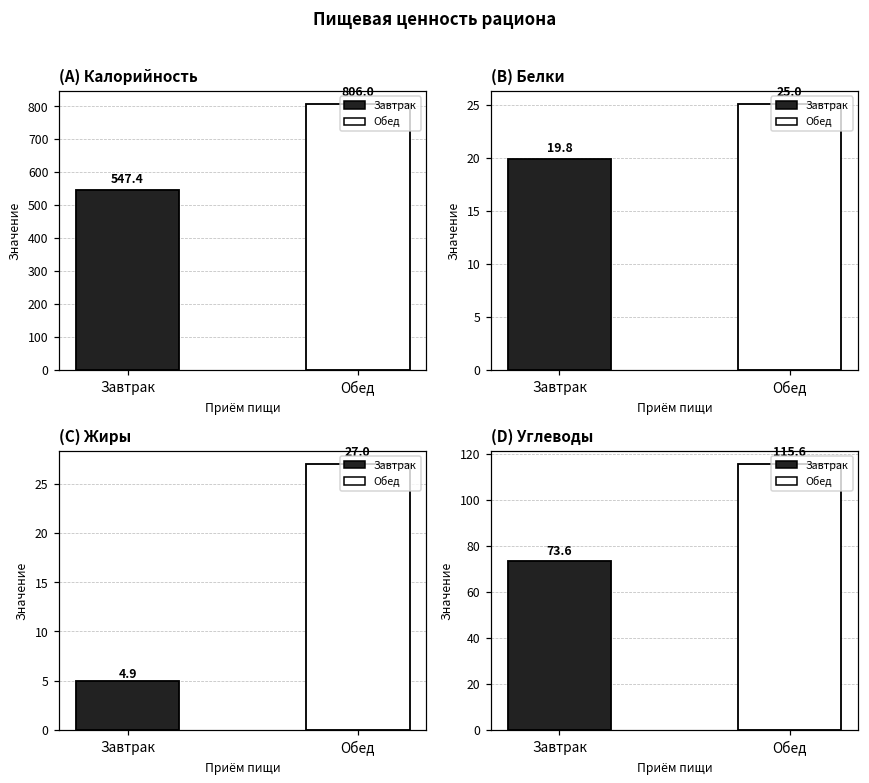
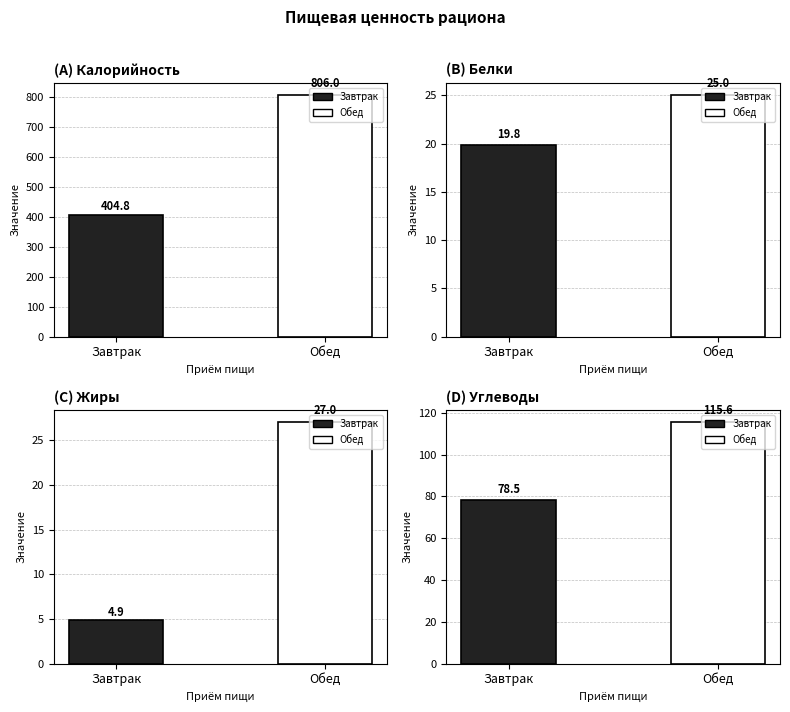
(A) Калорийность, Завтрак: 547.4 -> 404.8
(D) Углеводы, Завтрак: 73.6 -> 78.5
